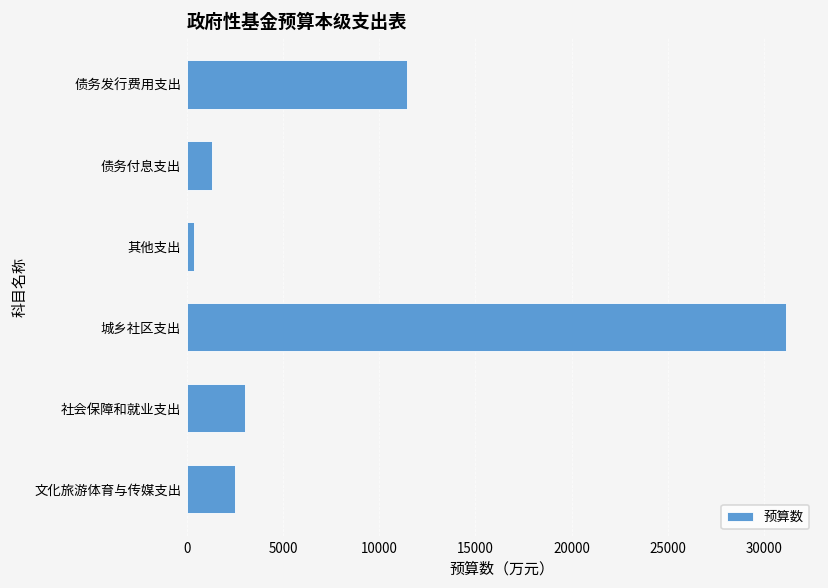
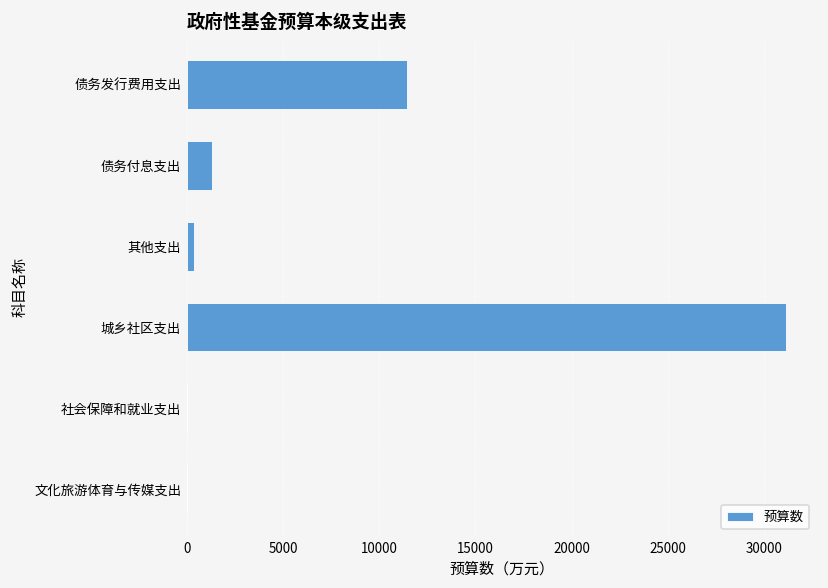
社会保障和就业支出: 3000 -> 0
文化旅游体育与传媒支出: 2500 -> 0
